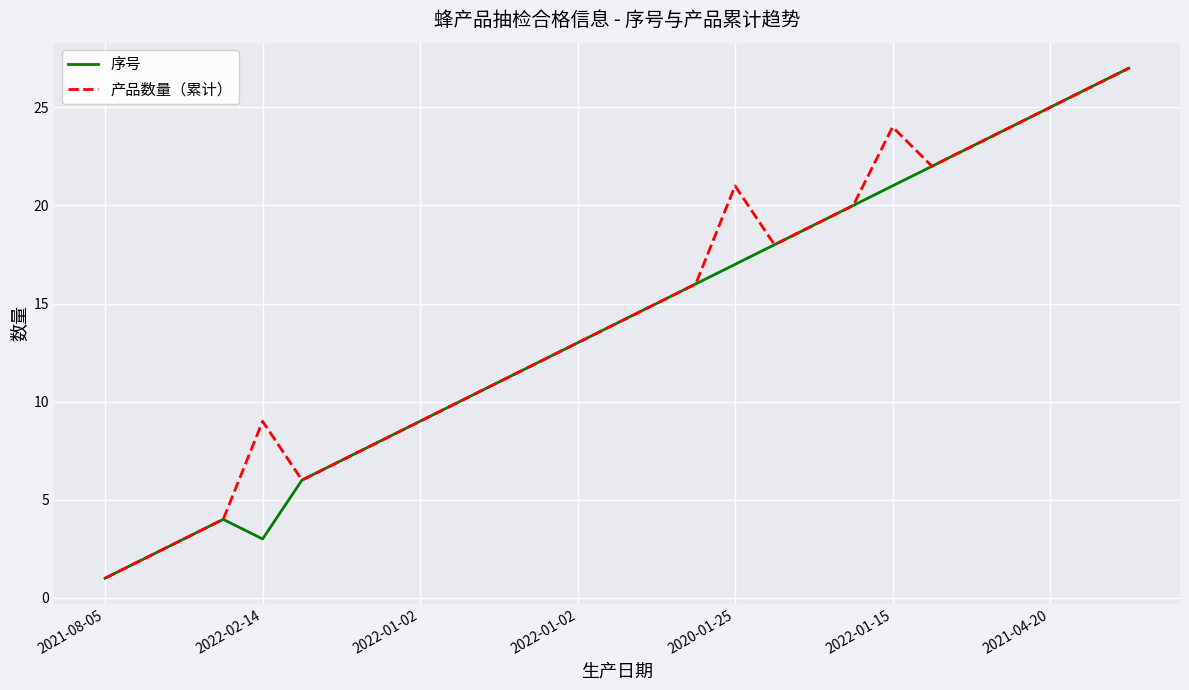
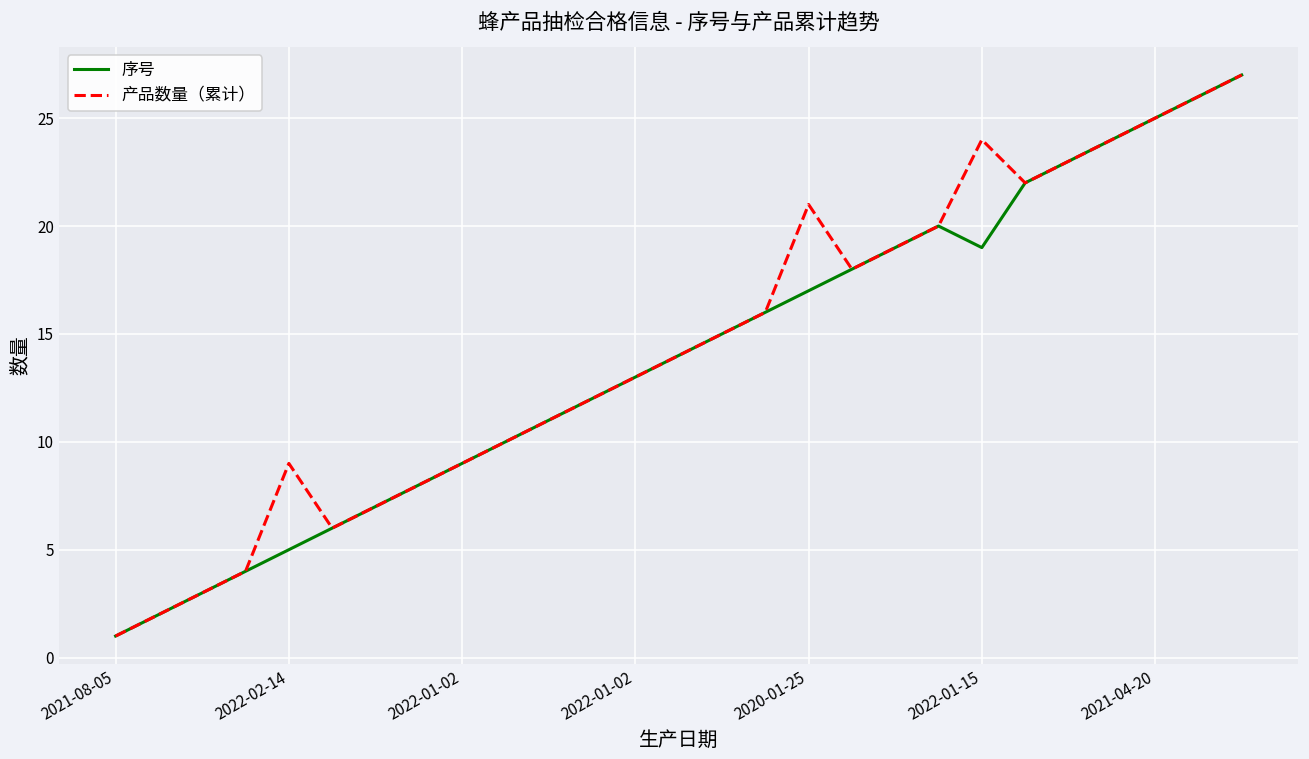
序号, 2022-02-14: 3 -> 5
序号, 2022-01-15: 21 -> 19
